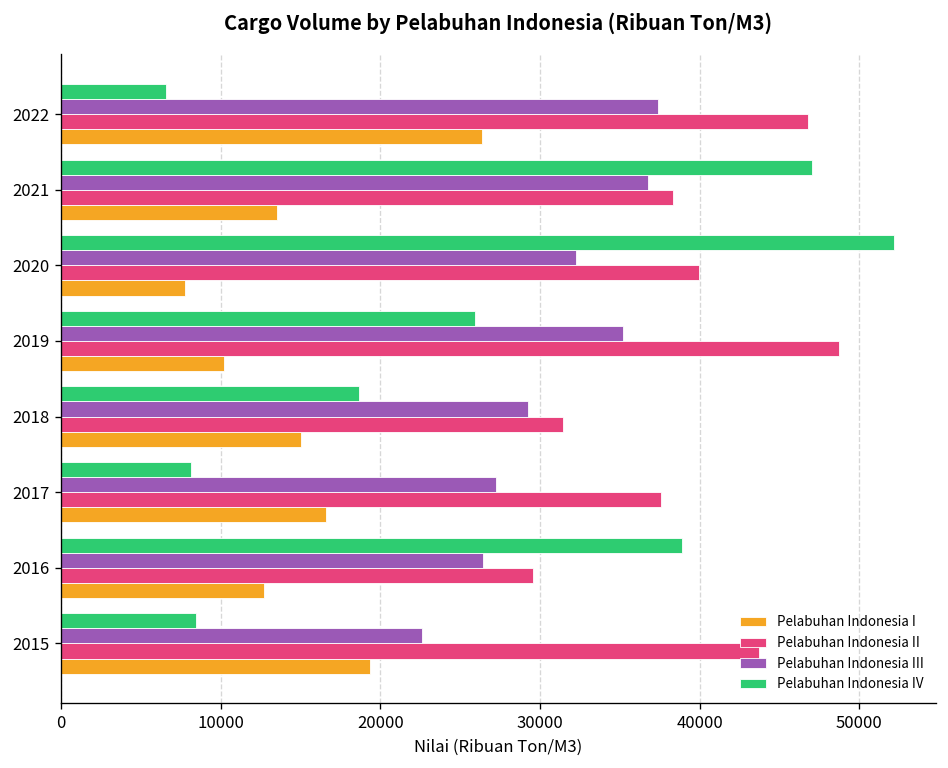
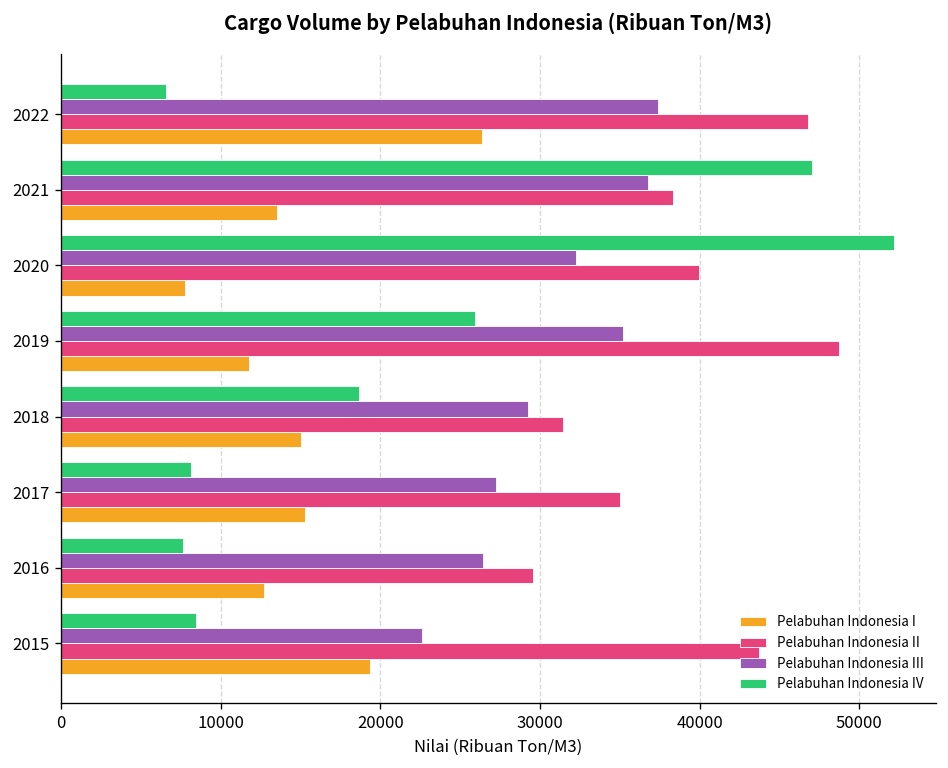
Pelabuhan Indonesia I, 2019: 10200 -> 11800
Pelabuhan Indonesia II, 2017: 37600 -> 35000
Pelabuhan Indonesia I, 2017: 16600 -> 15300
Pelabuhan Indonesia IV, 2016: 38900 -> 7700
